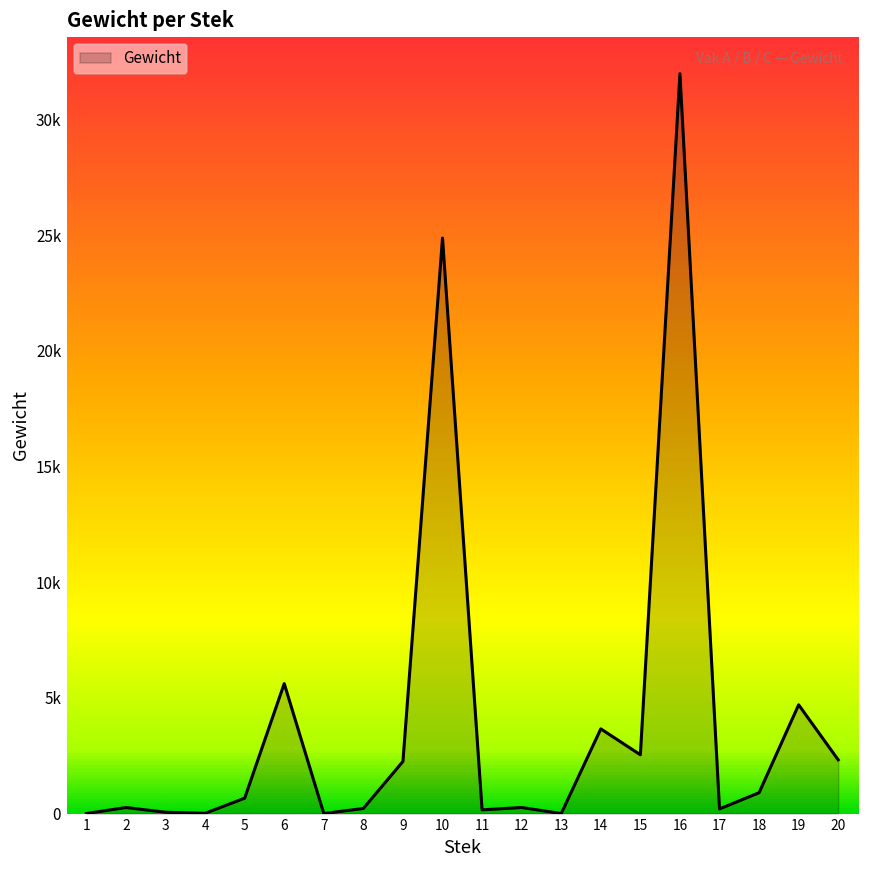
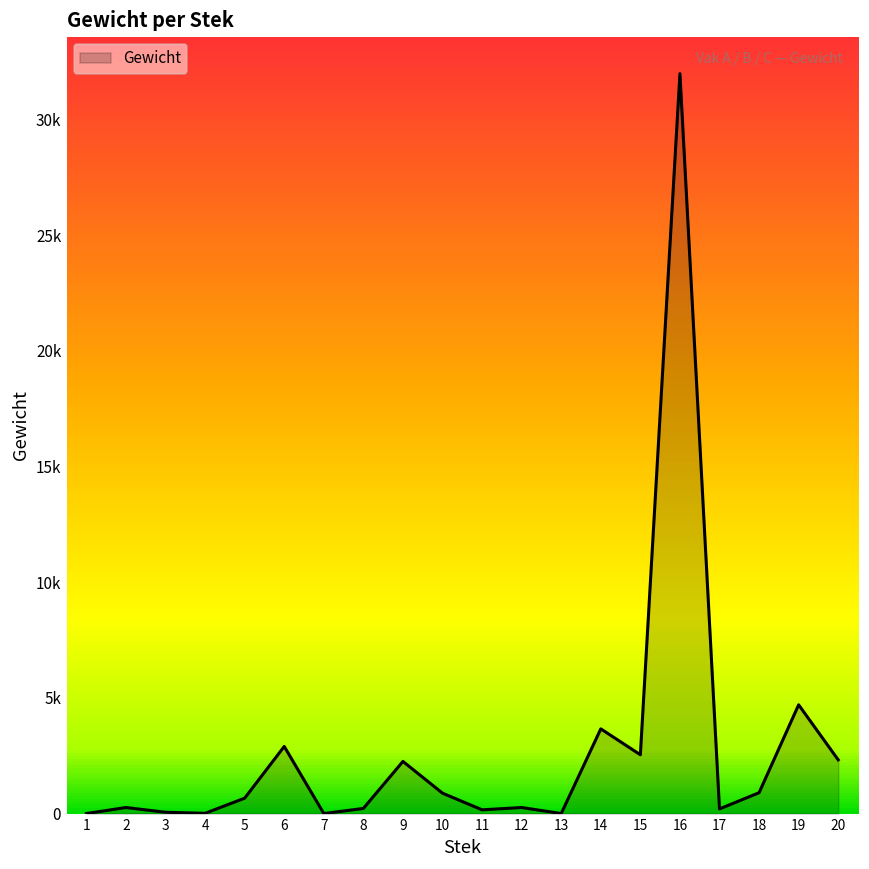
6: 5600 -> 2900
10: 24900 -> 900
